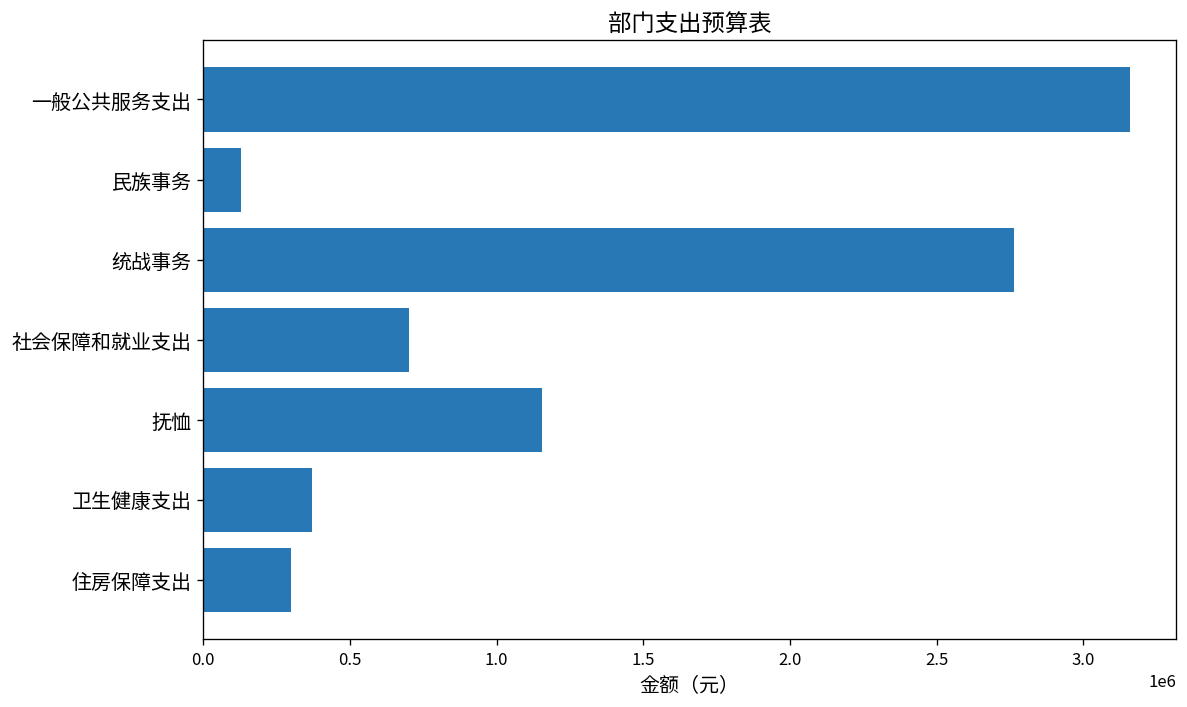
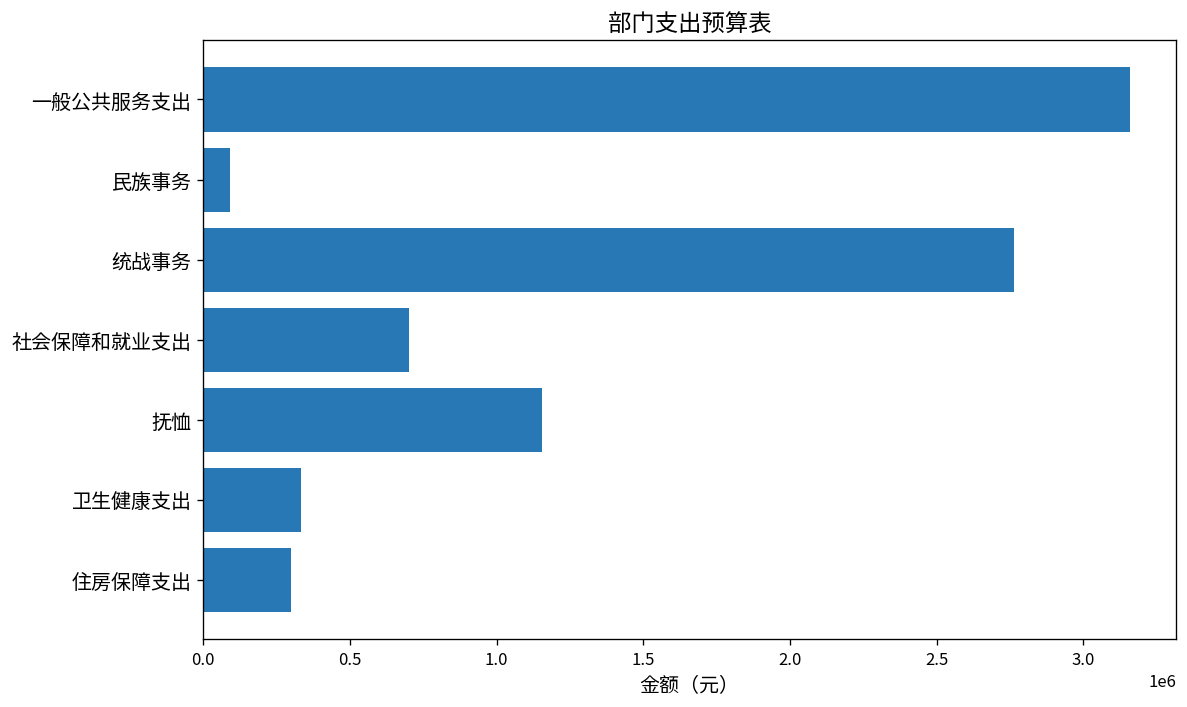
民族事务: 130000 -> 90000
卫生健康支出: 370000 -> 330000
